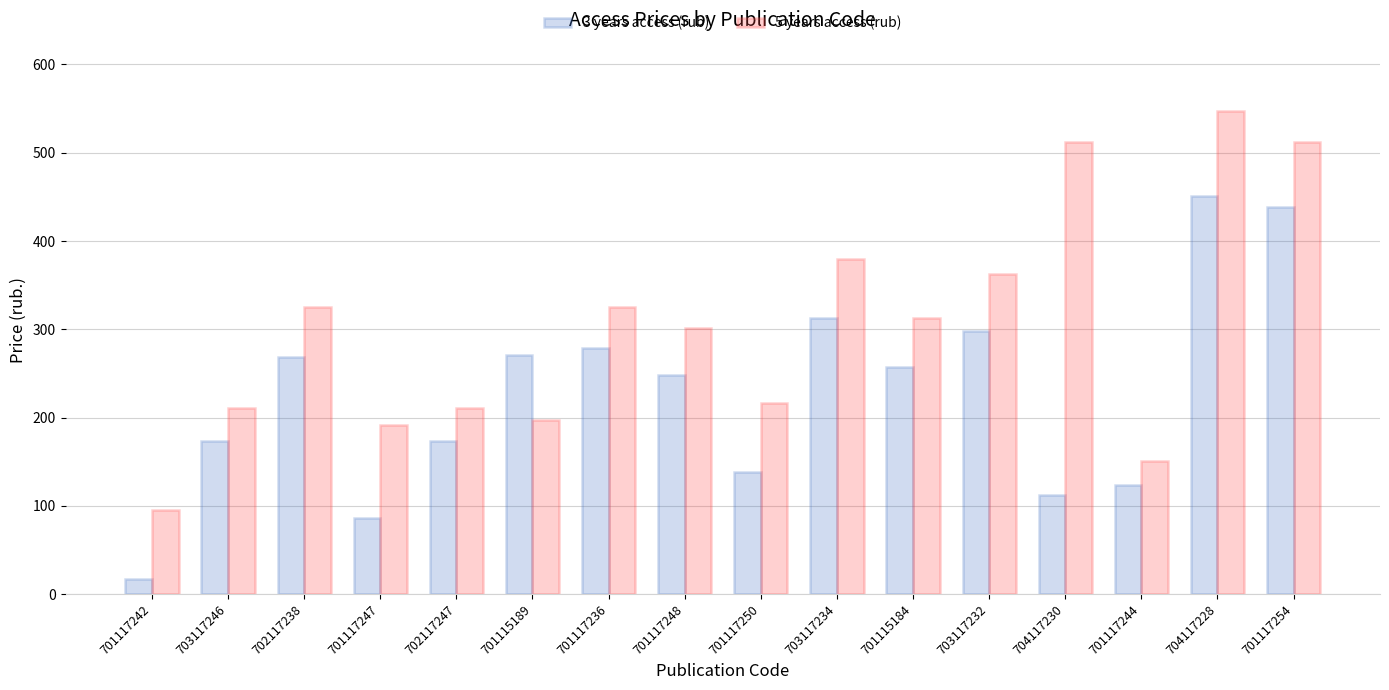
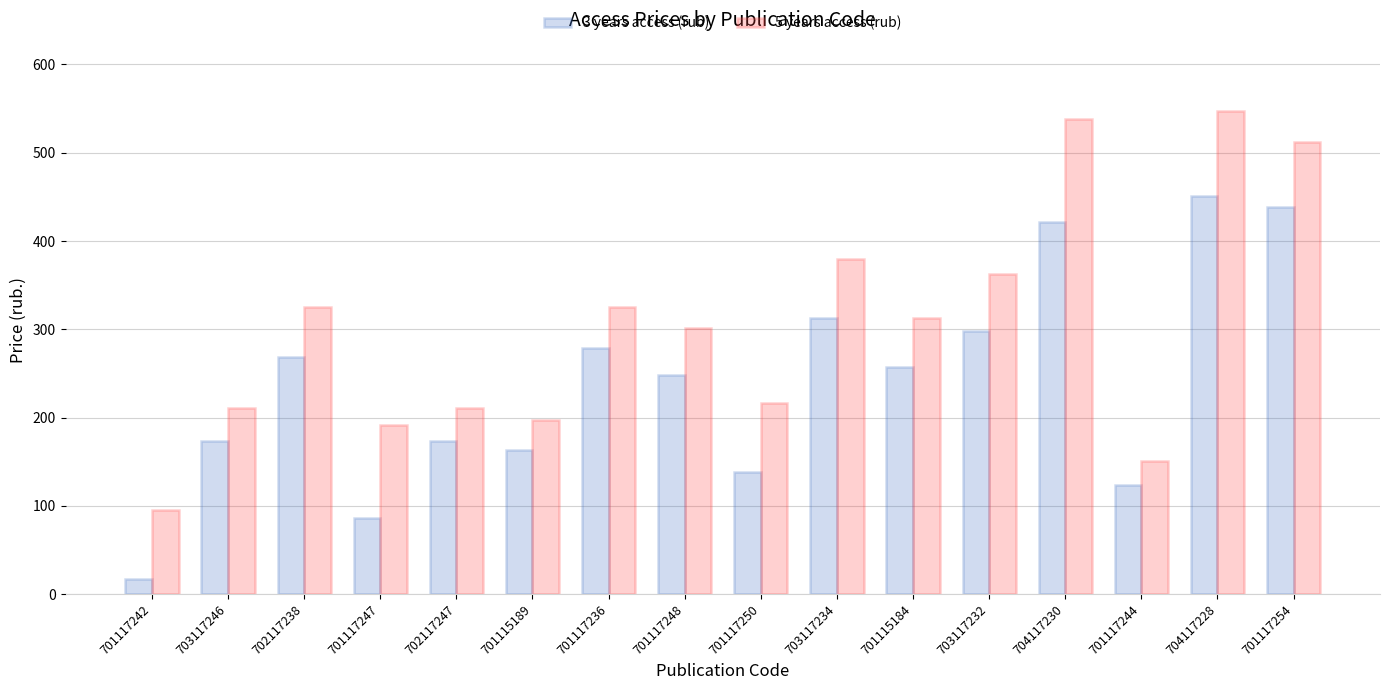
3 years access (rub), 701115189: 270 -> 160
3 years access (rub), 704117230: 110 -> 420
5 years access (rub), 704117230: 510 -> 540
